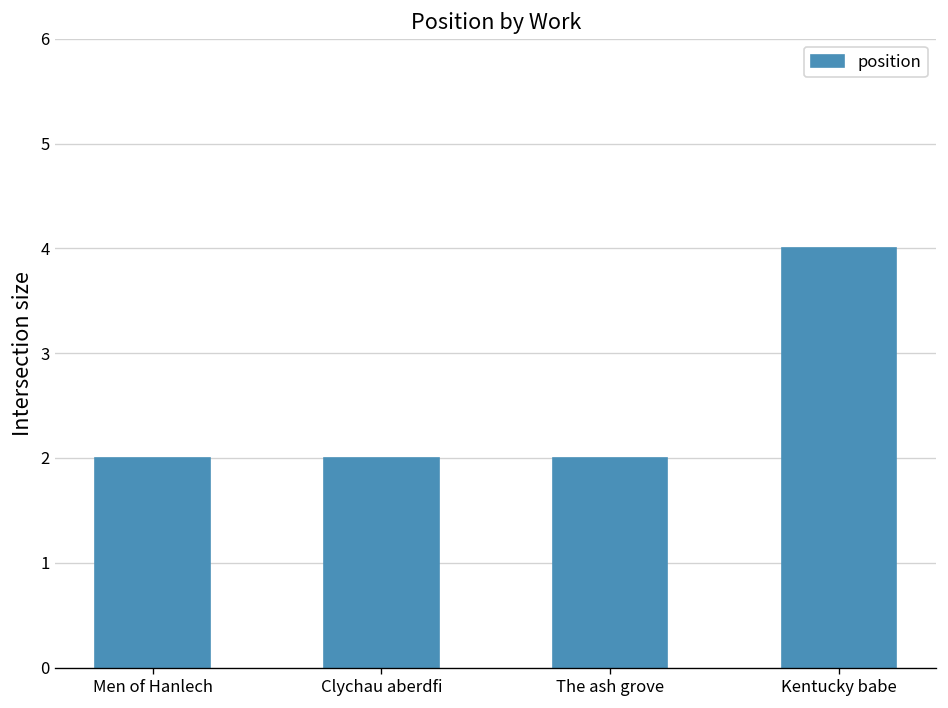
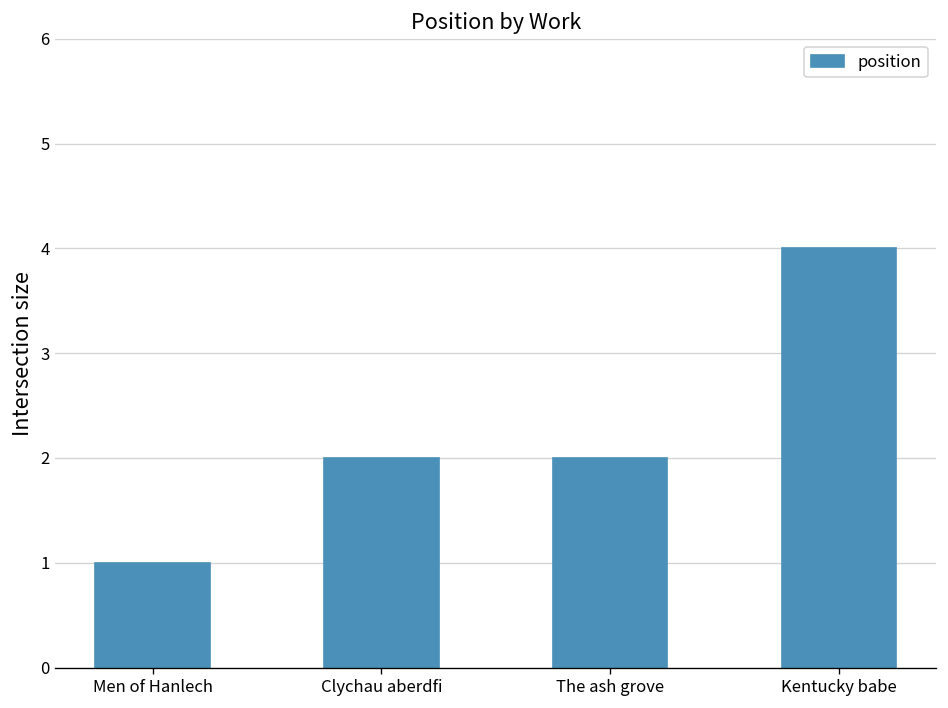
Men of Hanlech: 2 -> 1
